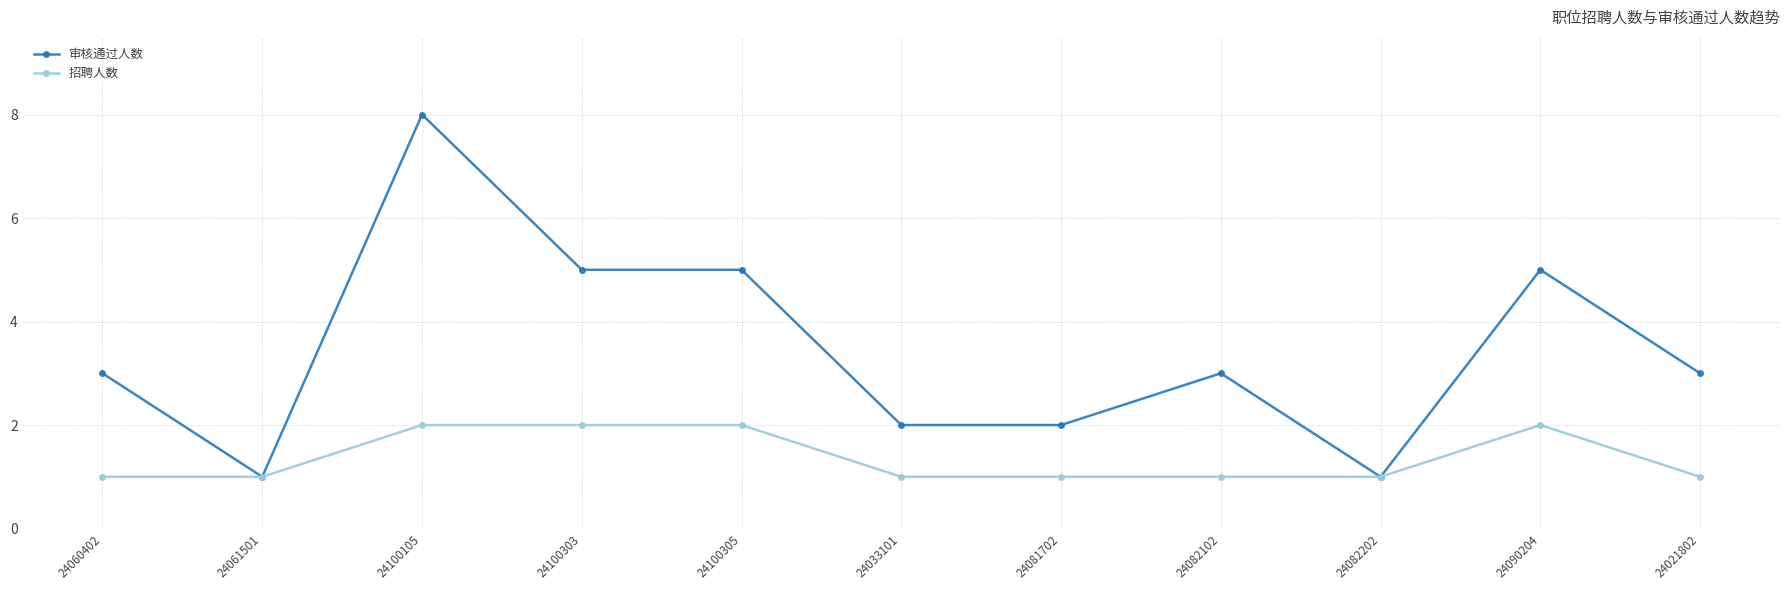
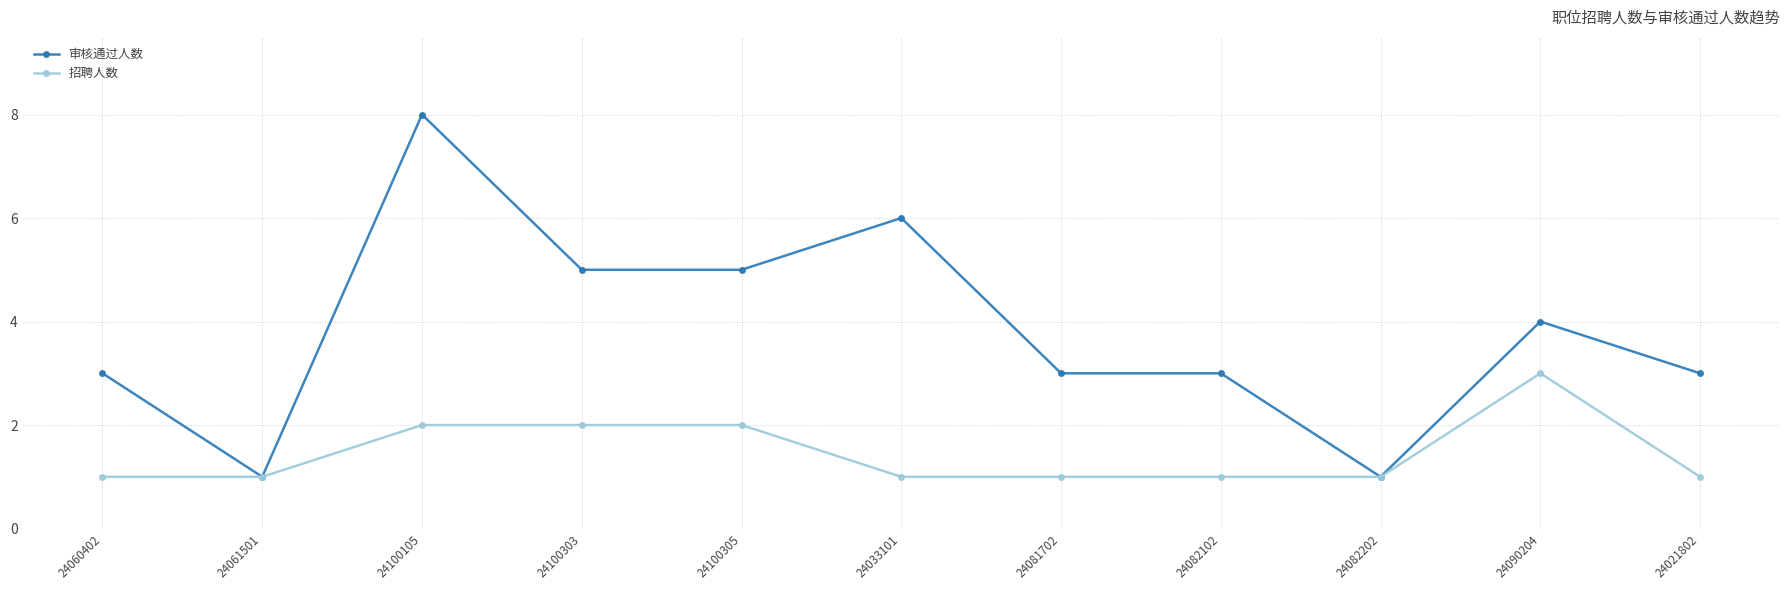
审核通过人数, 24033101: 2 -> 6
审核通过人数, 24081702: 2 -> 3
审核通过人数, 24090204: 5 -> 4
招聘人数, 24090204: 2 -> 3
